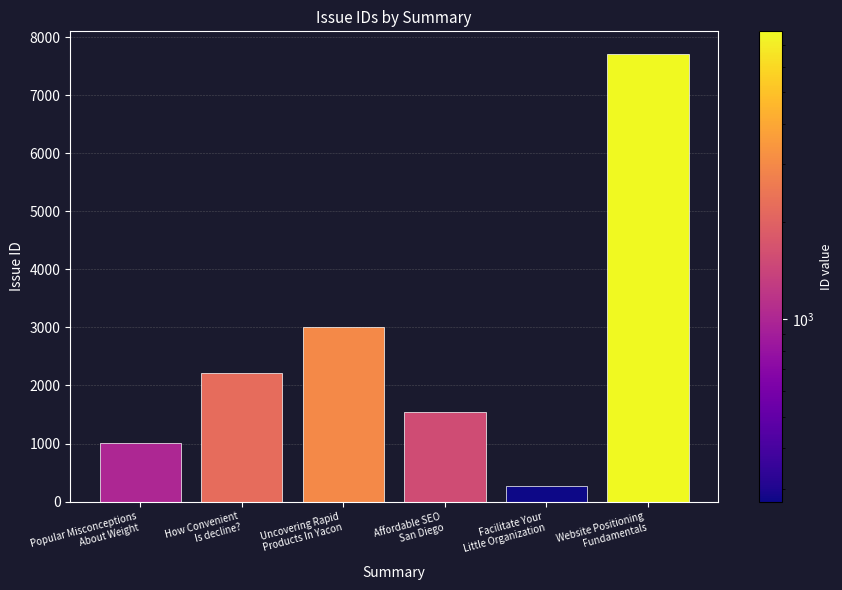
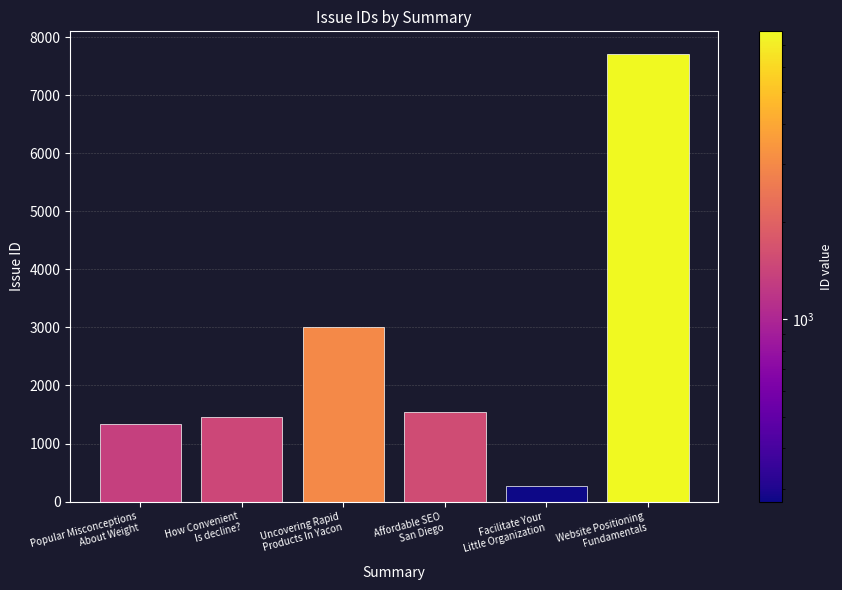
Popular Misconceptions About Weight: 1000 -> 1300
How Convenient Is decline?: 2200 -> 1500
